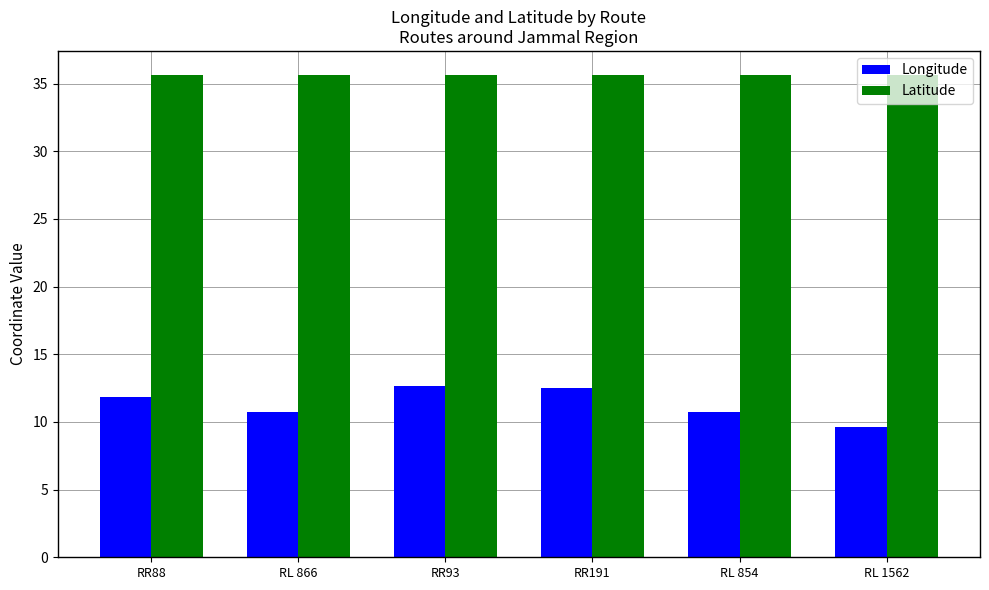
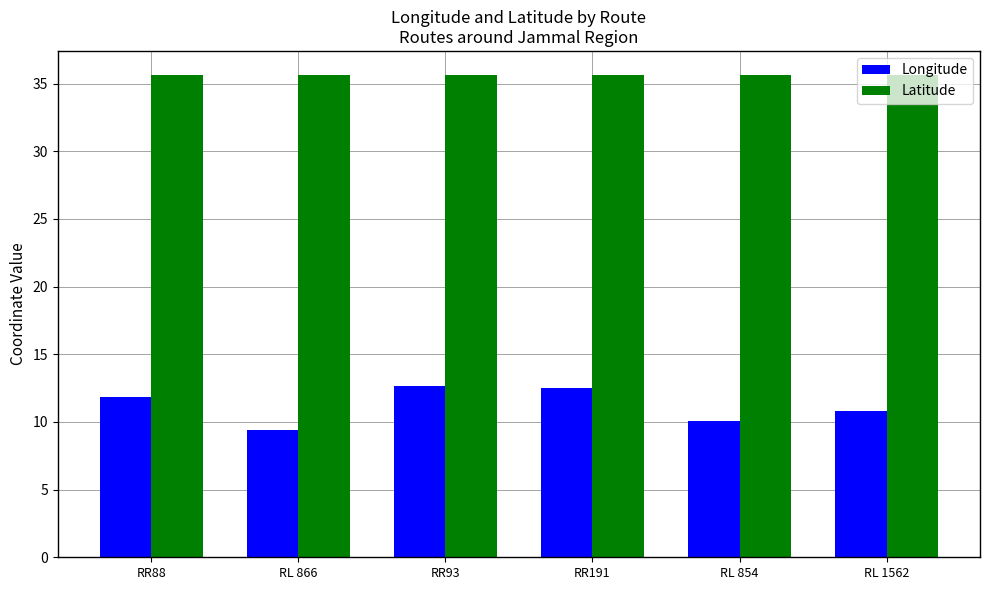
Longitude, RL 866: 10.7 -> 9.4
Longitude, RL 854: 10.7 -> 10.1
Longitude, RL 1562: 9.6 -> 10.8
